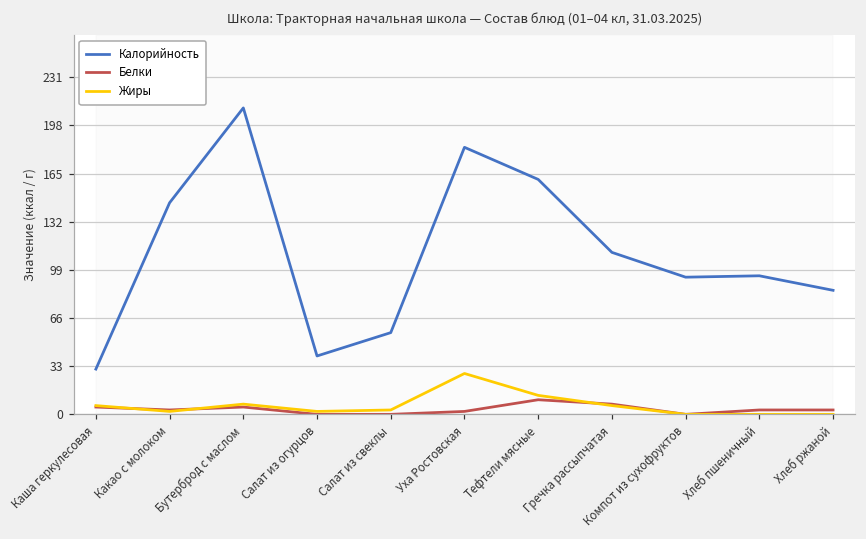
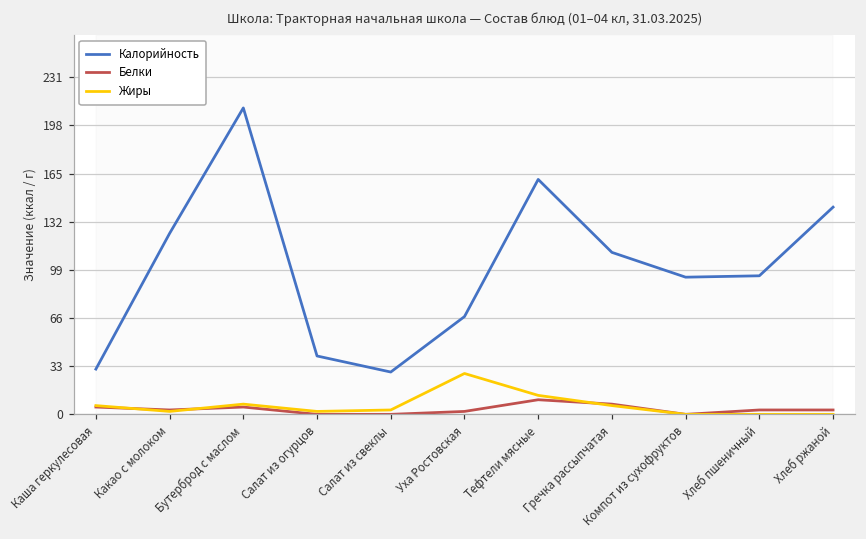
Калорийность, Какао с молоком: 145 -> 124
Калорийность, Салат из свеклы: 56 -> 29
Калорийность, Уха Ростовская: 183 -> 67
Калорийность, Хлеб ржаной: 85 -> 142
